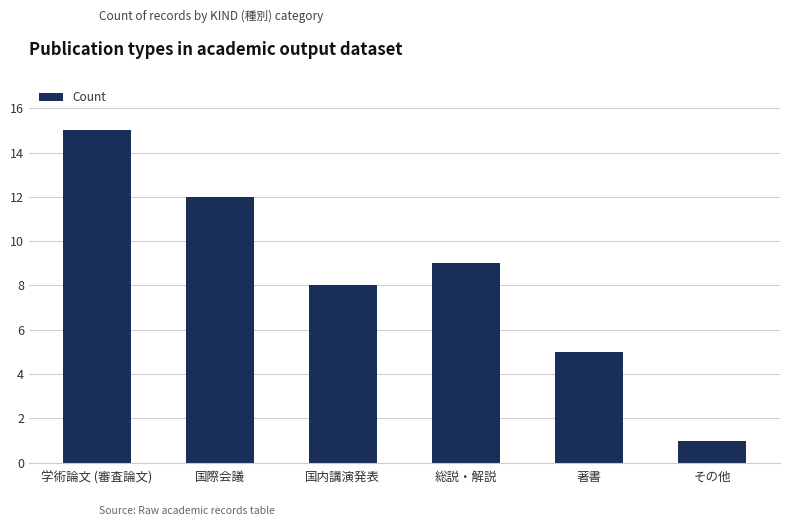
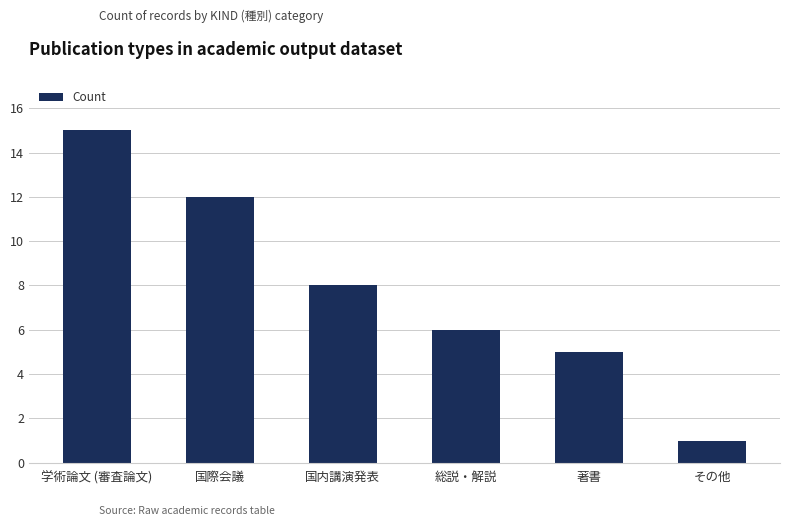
総説・解説: 9 -> 6
